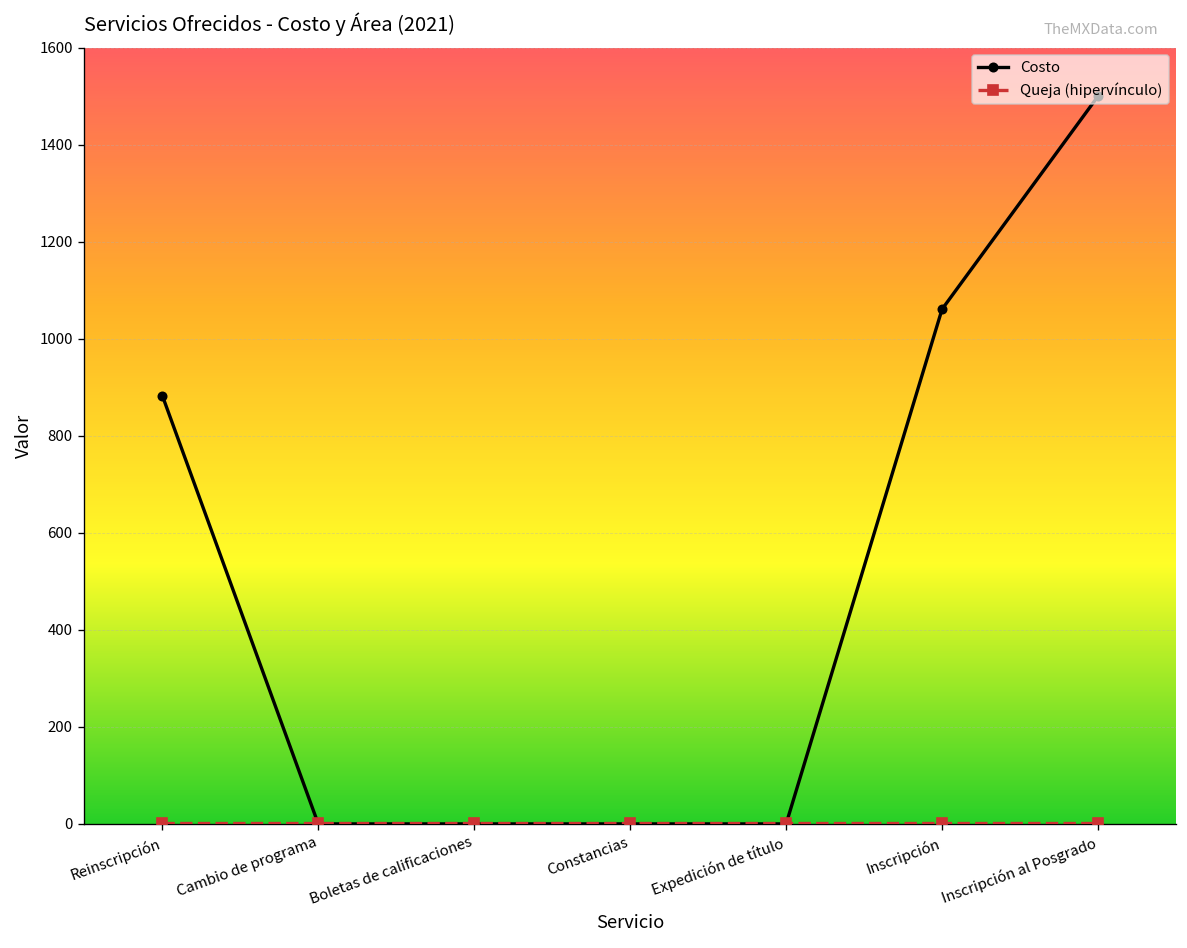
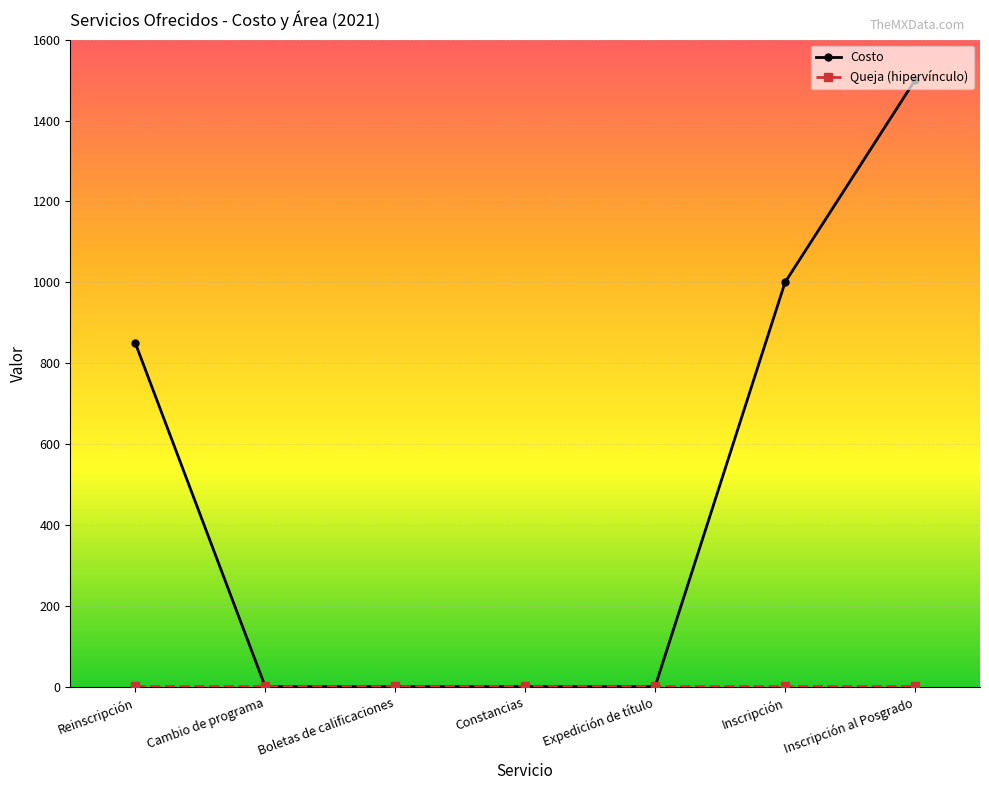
Costo, Reinscripción: 880 -> 850
Costo, Inscripción: 1060 -> 1000
